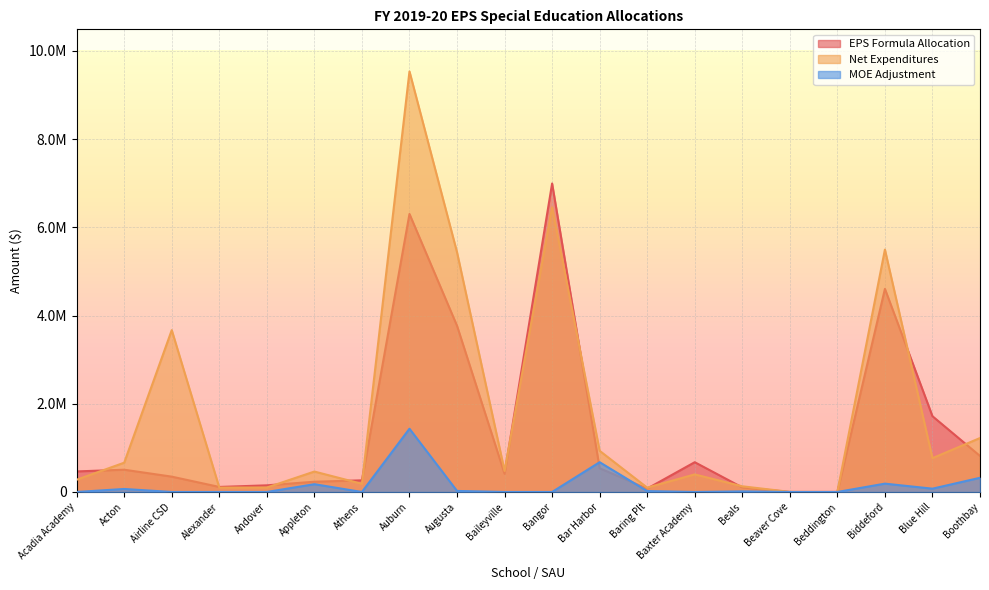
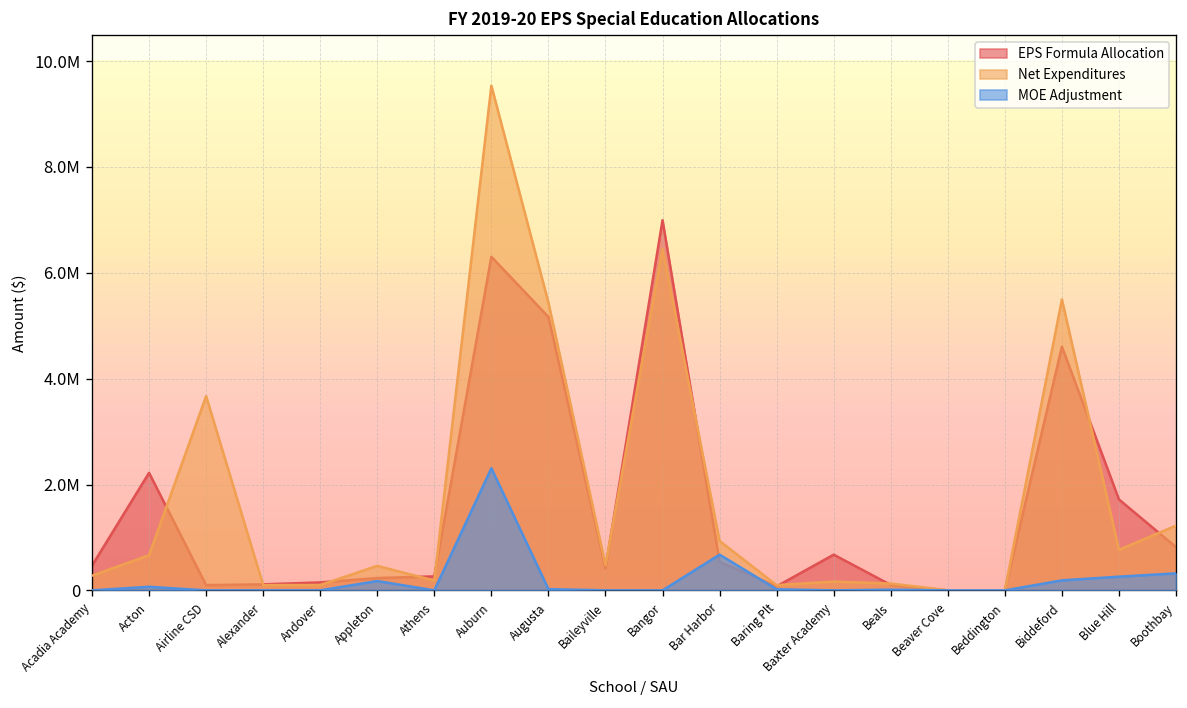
EPS Formula Allocation, Acton: 500000 -> 2200000
EPS Formula Allocation, Airline CSD: 300000 -> 100000
MOE Adjustment, Auburn: 1400000 -> 2300000
EPS Formula Allocation, Augusta: 3800000 -> 5200000
Net Expenditures, Baxter Academy: 400000 -> 200000
MOE Adjustment, Blue Hill: 100000 -> 300000
